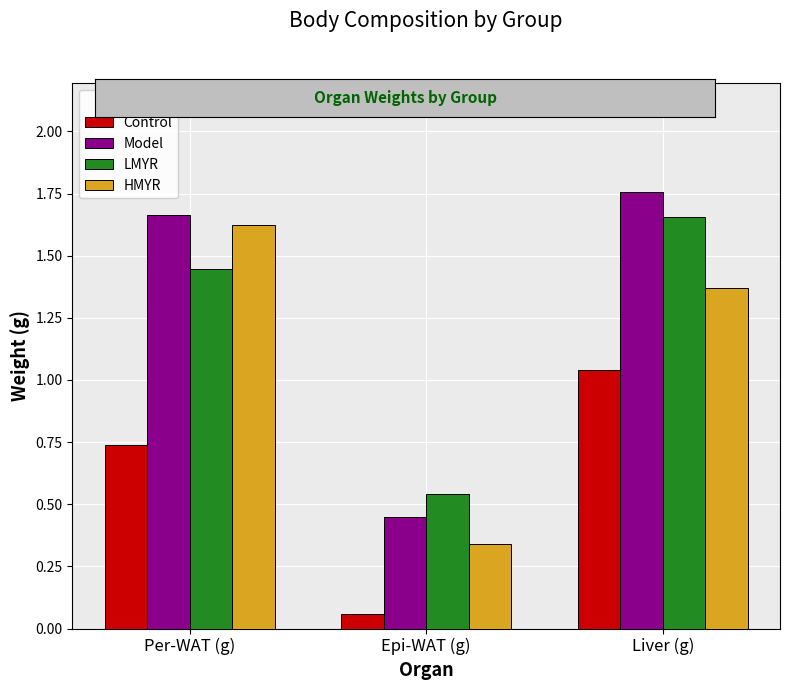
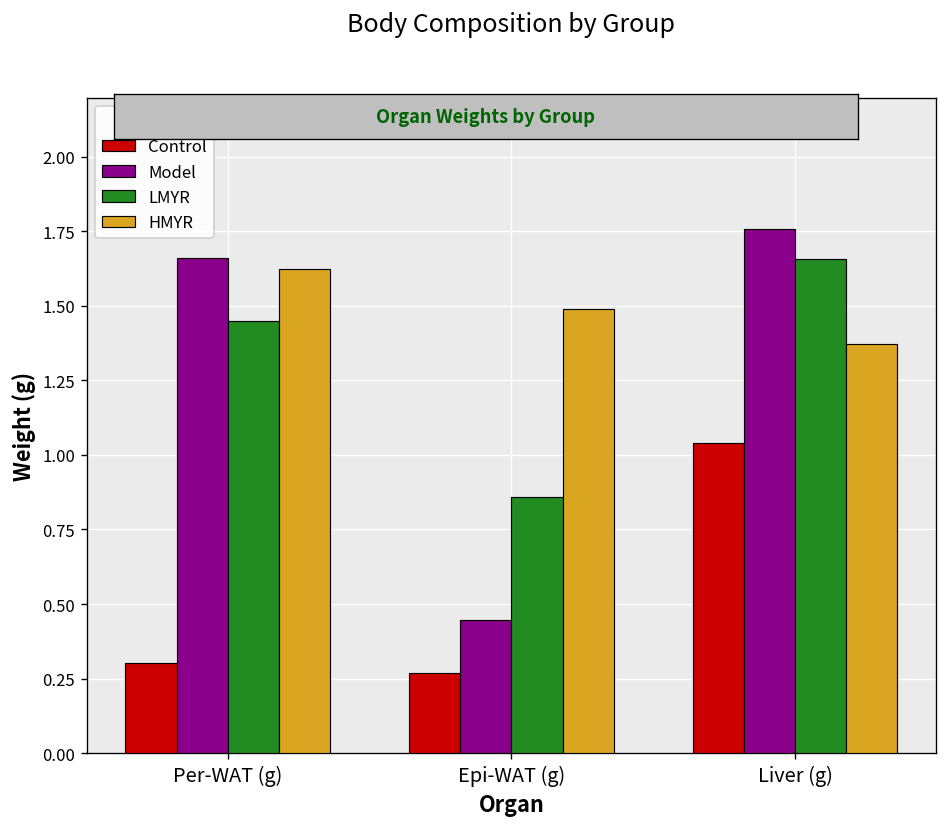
Control, Per-WAT (g): 0.74 -> 0.30
Control, Epi-WAT (g): 0.06 -> 0.27
LMYR, Epi-WAT (g): 0.54 -> 0.86
HMYR, Epi-WAT (g): 0.34 -> 1.49
